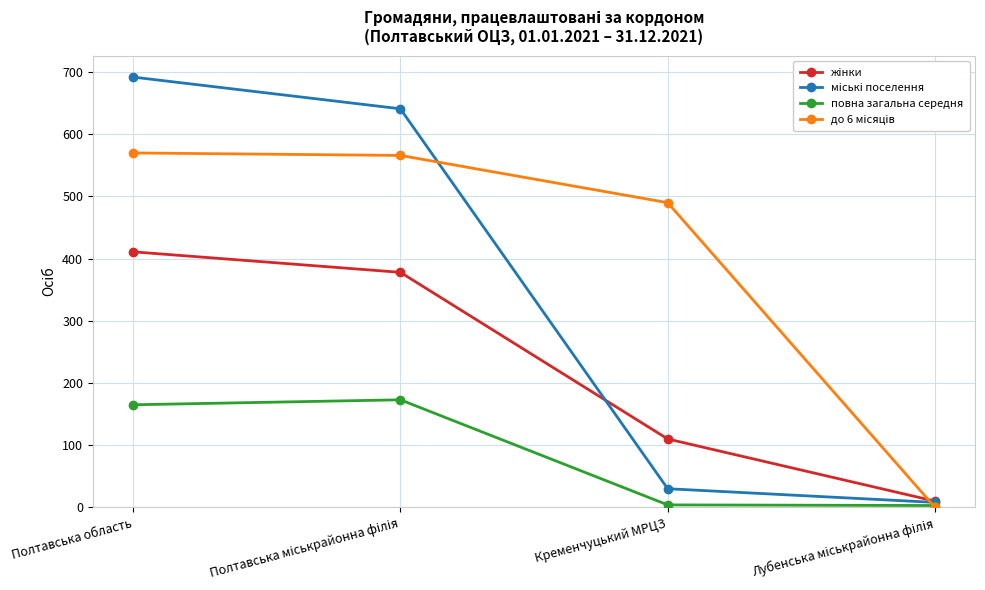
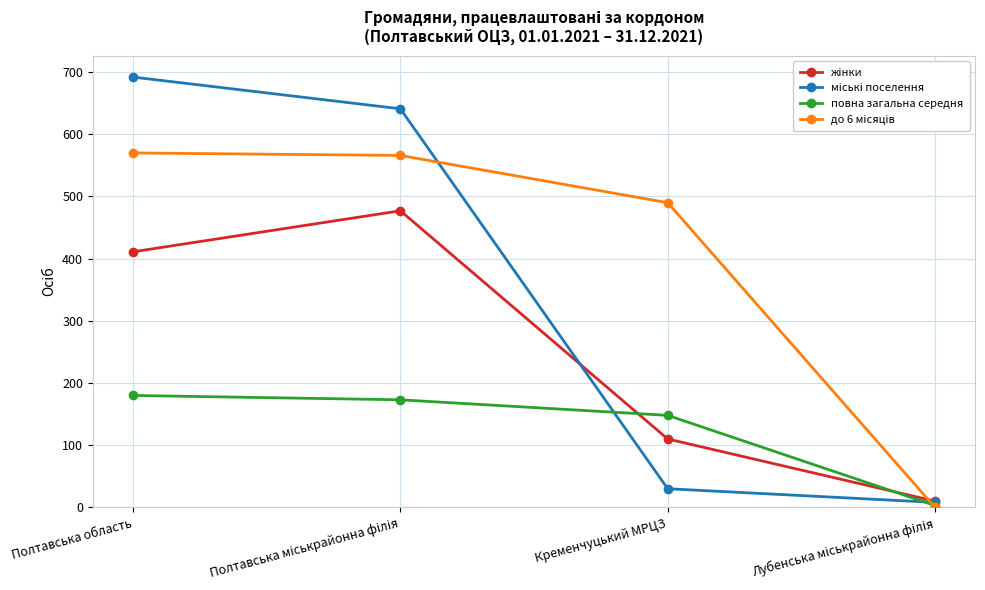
повна загальна середня, Полтавська область: 170 -> 180
жінки, Полтавська міськрайонна філія: 380 -> 480
повна загальна середня, Кременчуцький МРЦЗ: 0 -> 150
